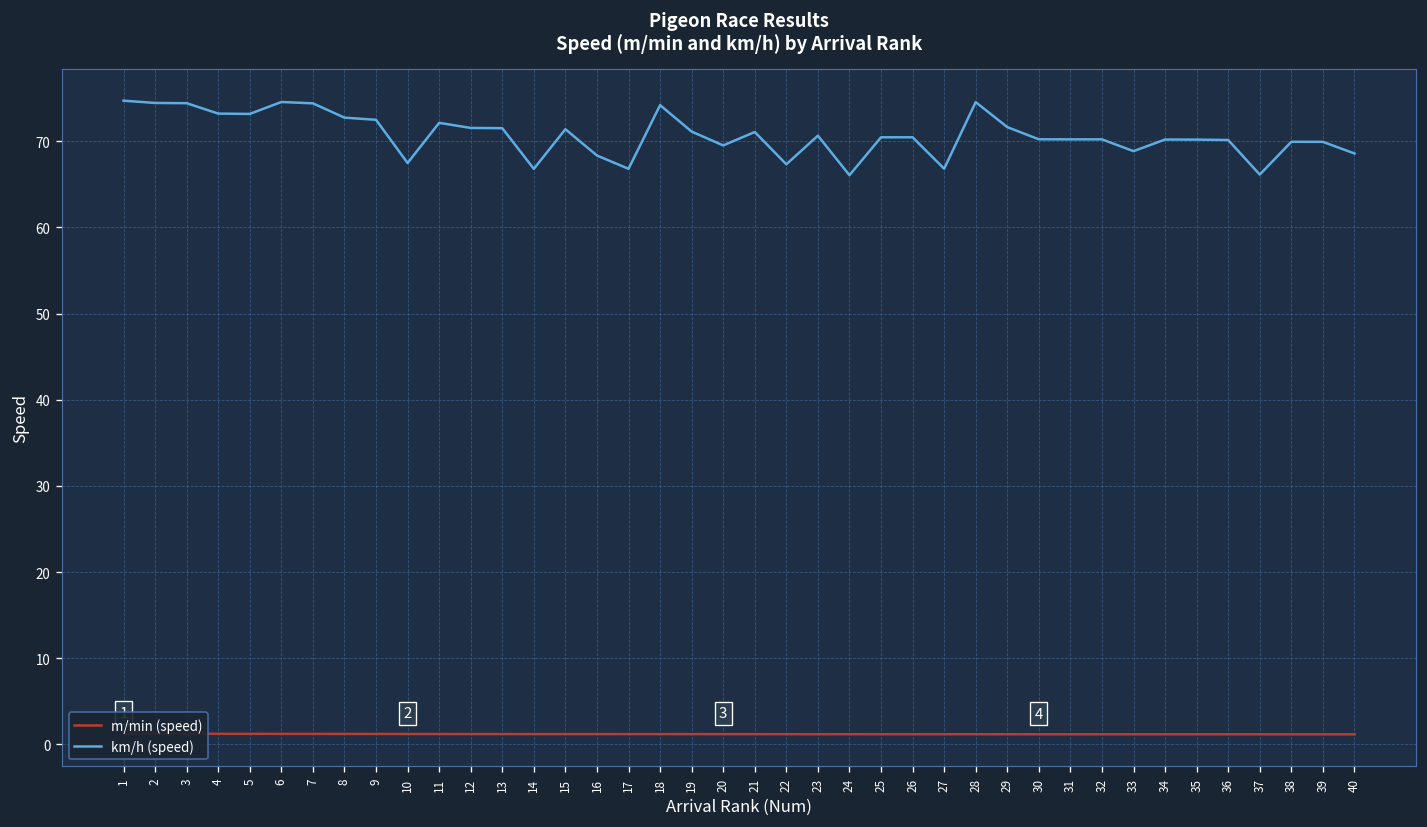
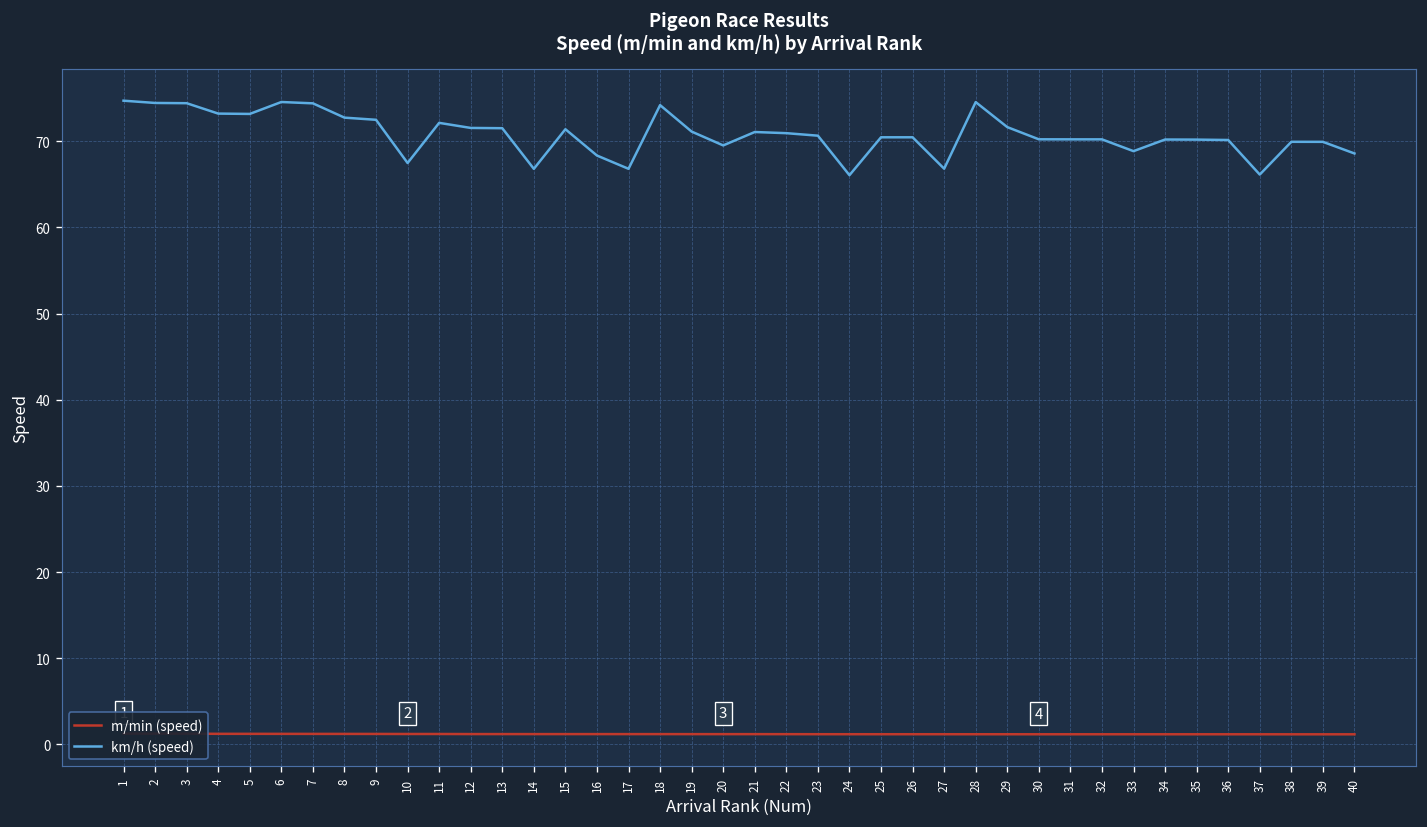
km/h (speed), 22: 67 -> 71
